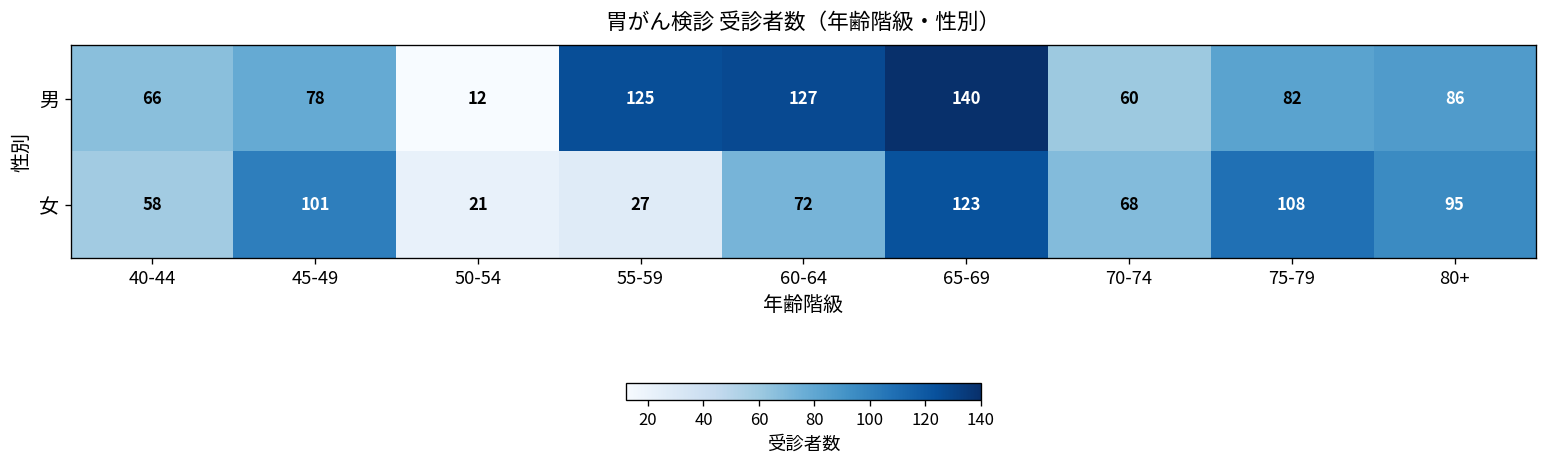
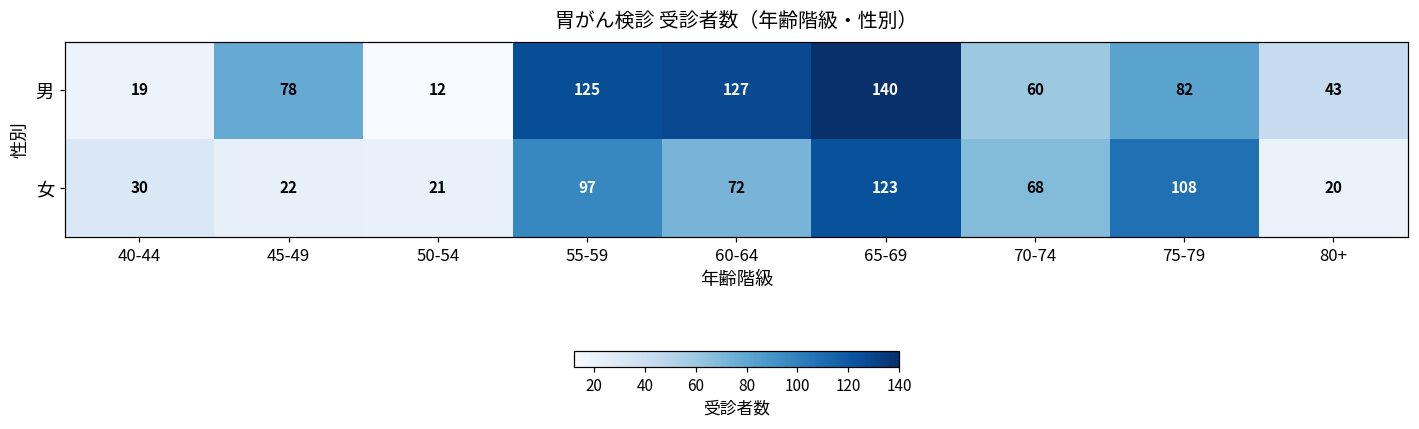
男, 40-44: 66 -> 19
男, 80+: 86 -> 43
女, 40-44: 58 -> 30
女, 45-49: 101 -> 22
女, 55-59: 27 -> 97
女, 80+: 95 -> 20
